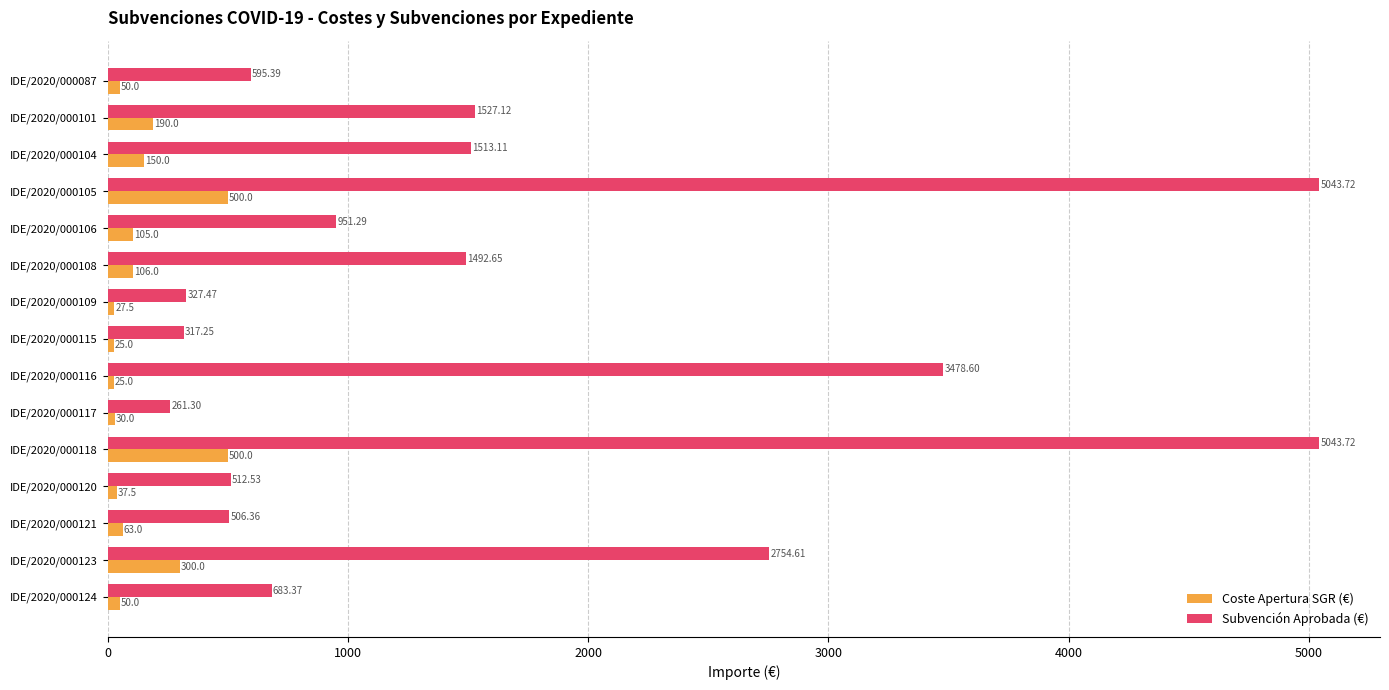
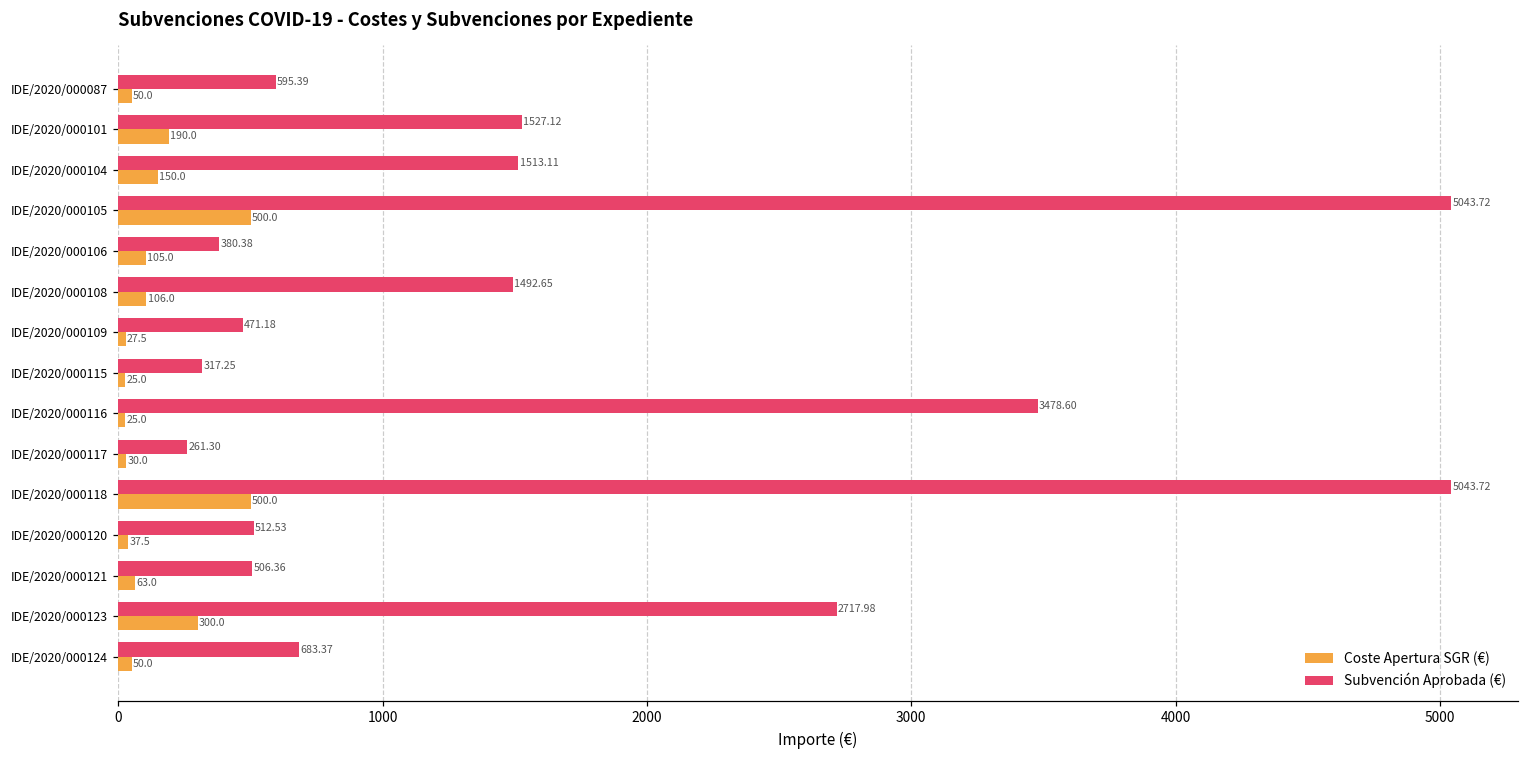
Subvención Aprobada (€), IDE/2020/000106: 951.29 -> 380.38
Subvención Aprobada (€), IDE/2020/000109: 327.47 -> 471.18
Subvención Aprobada (€), IDE/2020/000123: 2754.61 -> 2717.98
